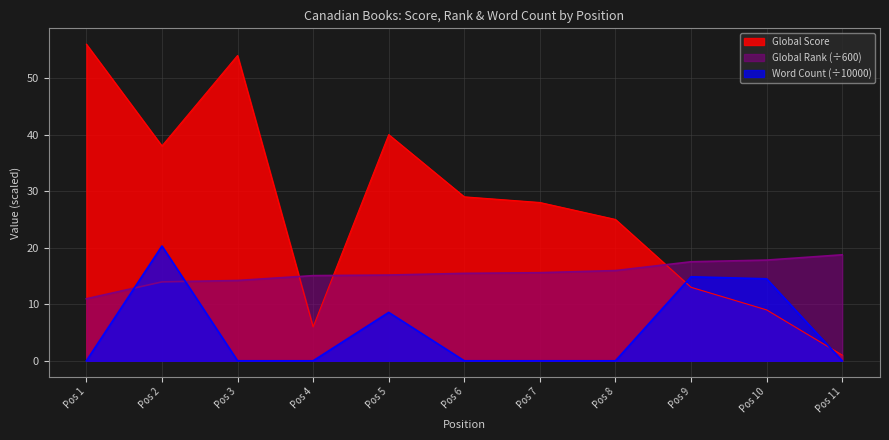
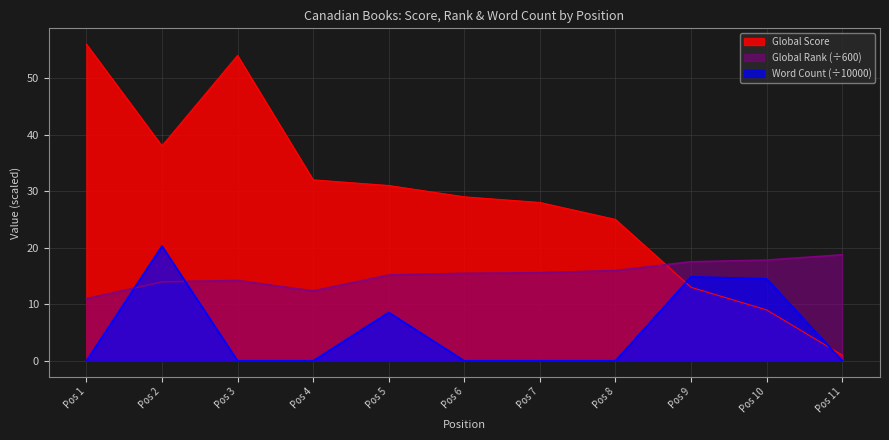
Global Score, Pos 4: 6 -> 32
Global Rank (÷600), Pos 4: 15 -> 12
Global Score, Pos 5: 40 -> 31
